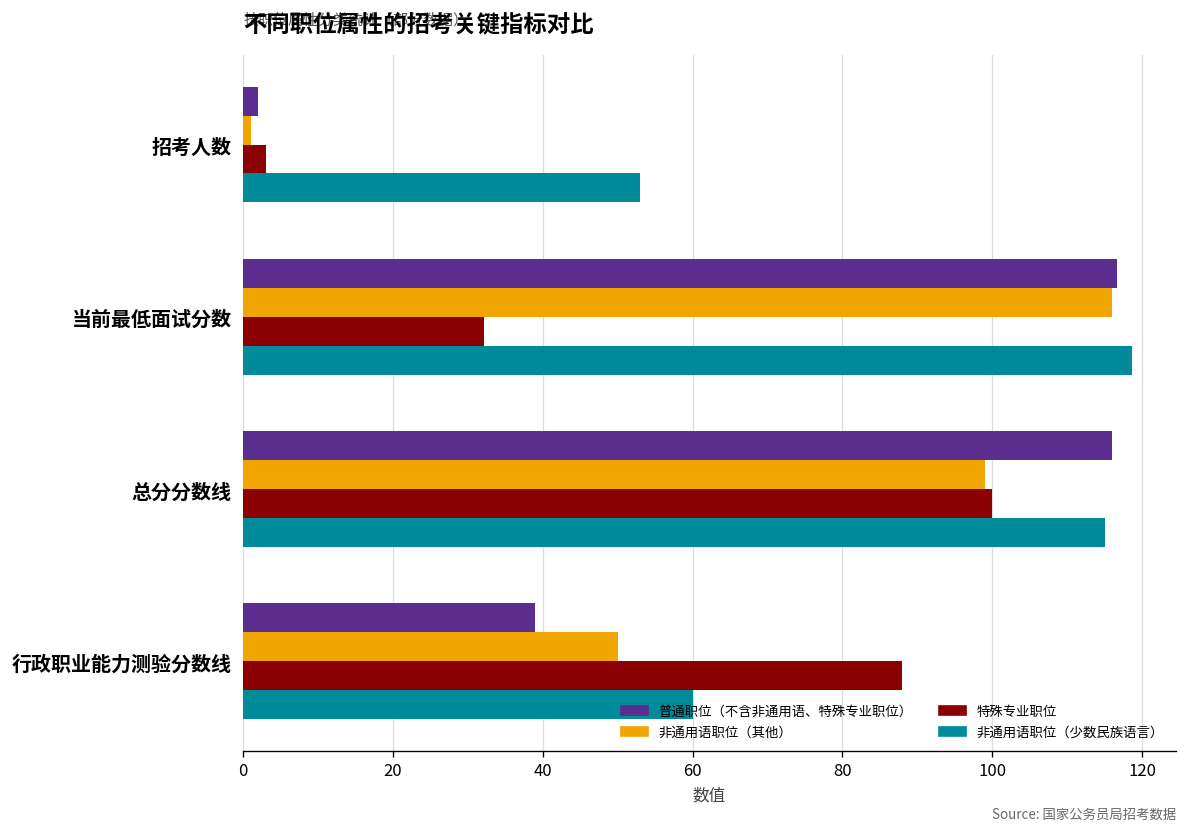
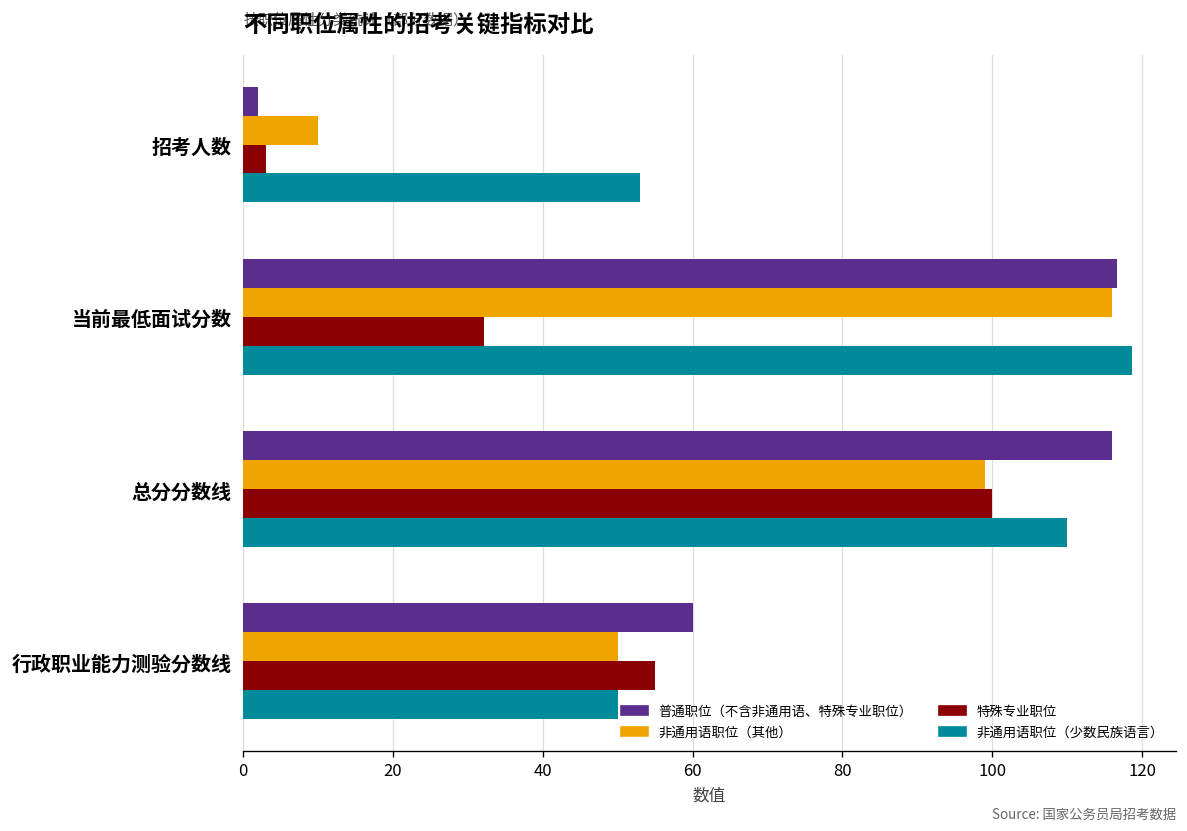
非通用语职位（其他）, 招考人数: 1 -> 10
非通用语职位（少数民族语言）, 总分分数线: 115 -> 110
普通职位（不含非通用语、特殊专业职位）, 行政职业能力测验分数线: 39 -> 60
特殊专业职位, 行政职业能力测验分数线: 88 -> 55
非通用语职位（少数民族语言）, 行政职业能力测验分数线: 60 -> 50
